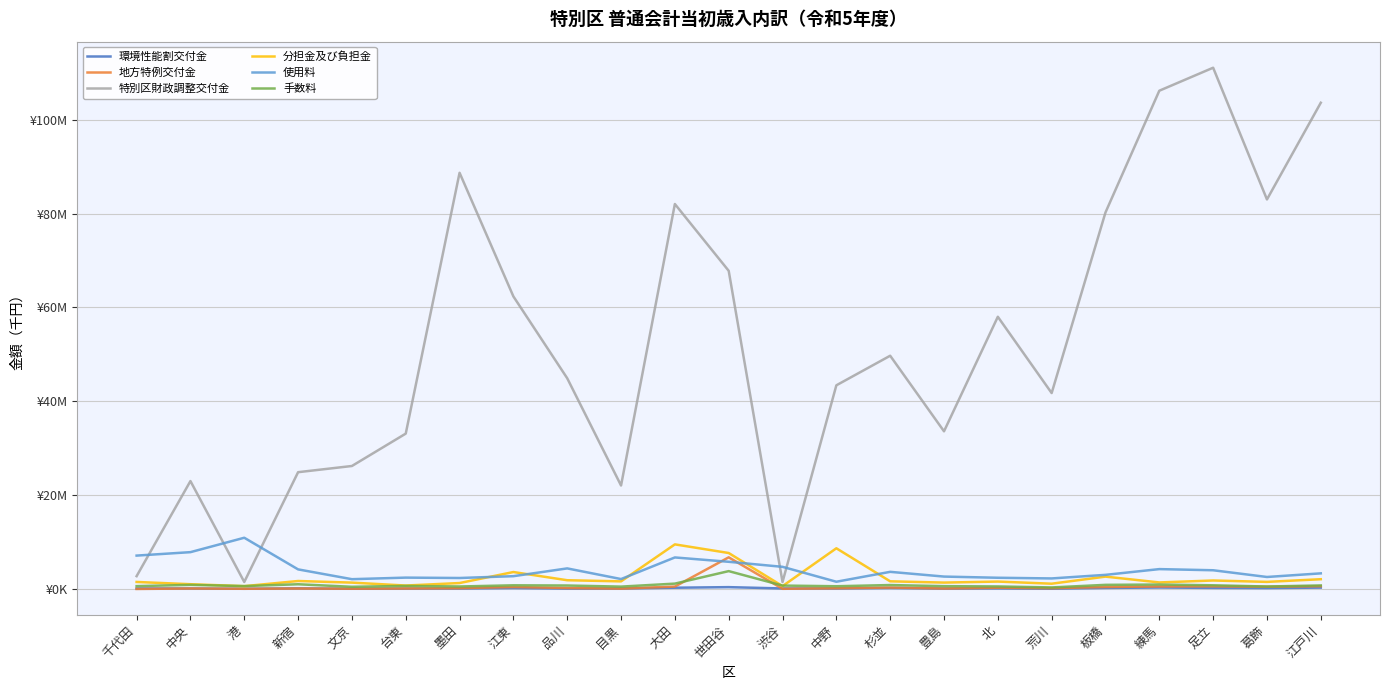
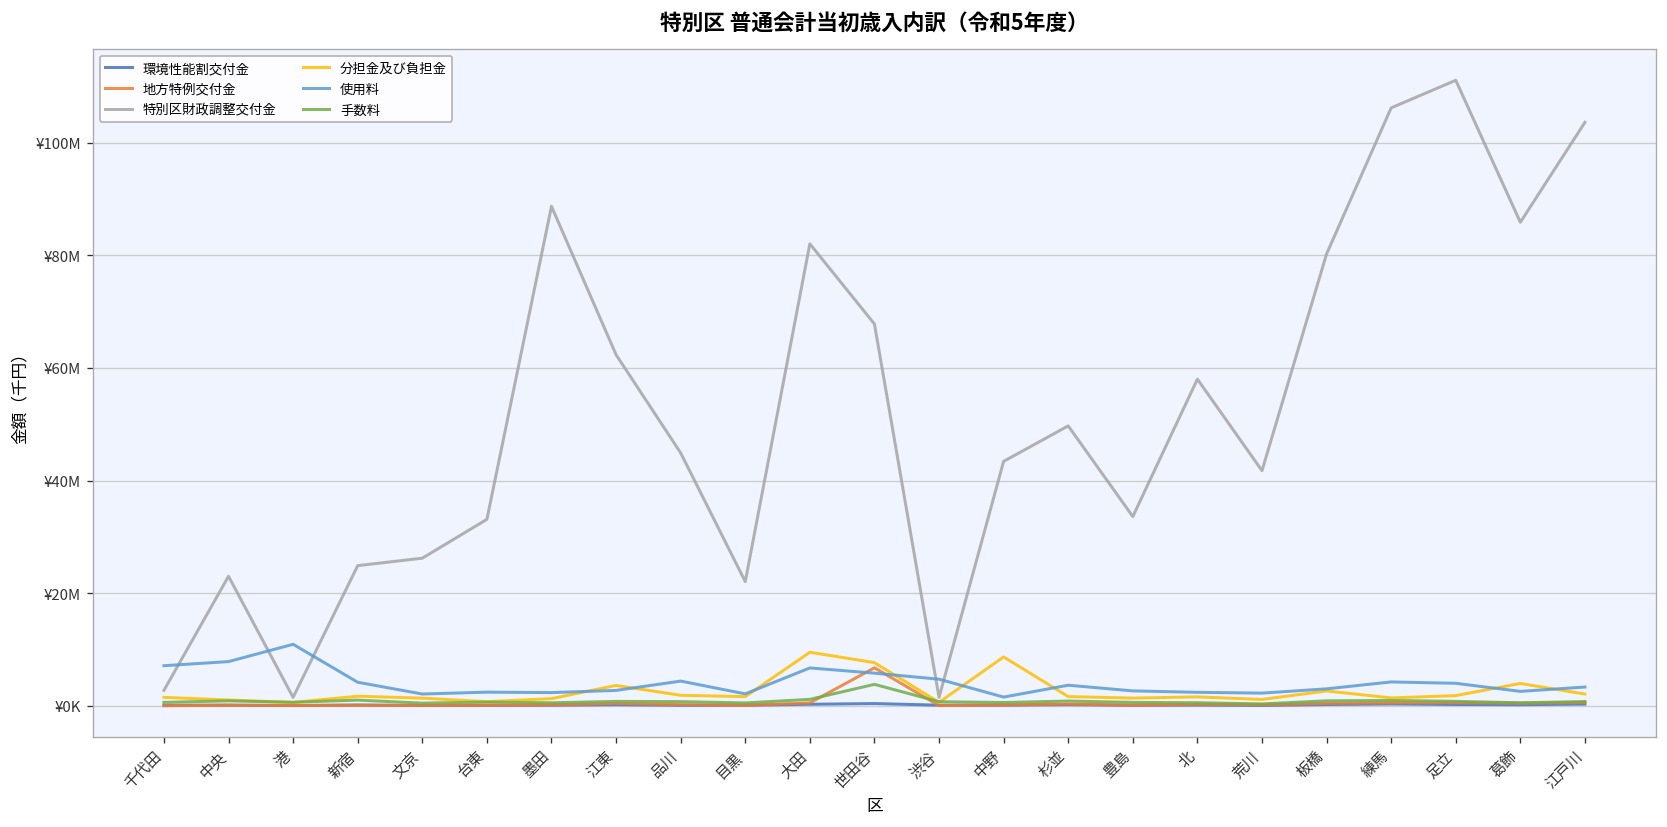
特別区財政調整交付金, 葛飾: ¥83000000 -> ¥86000000
分担金及び負担金, 葛飾: ¥2000000 -> ¥4000000
